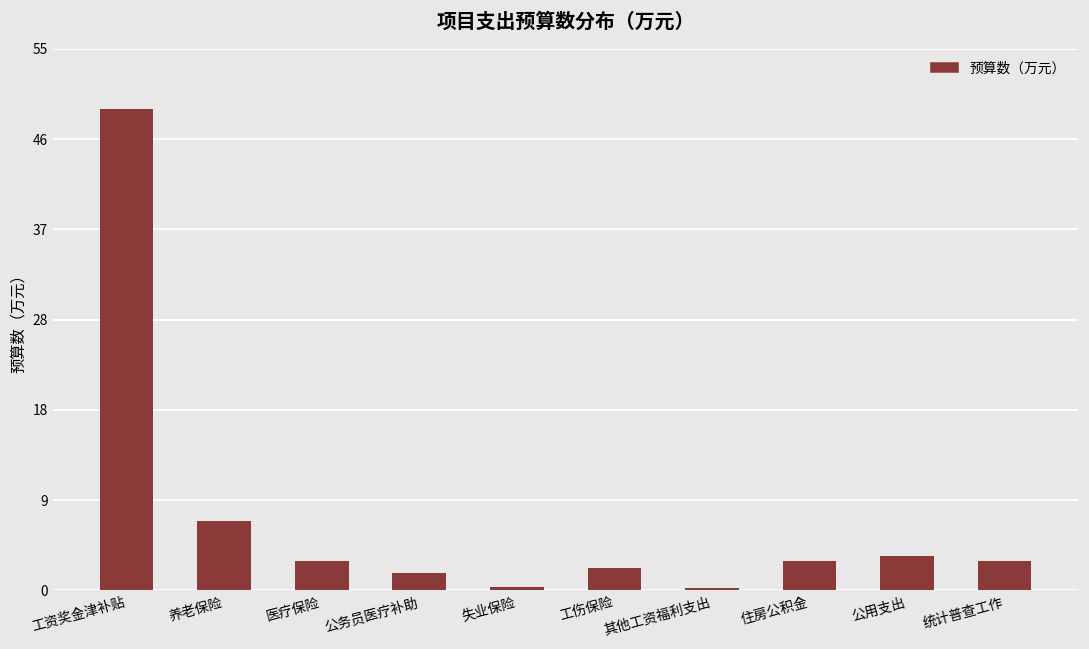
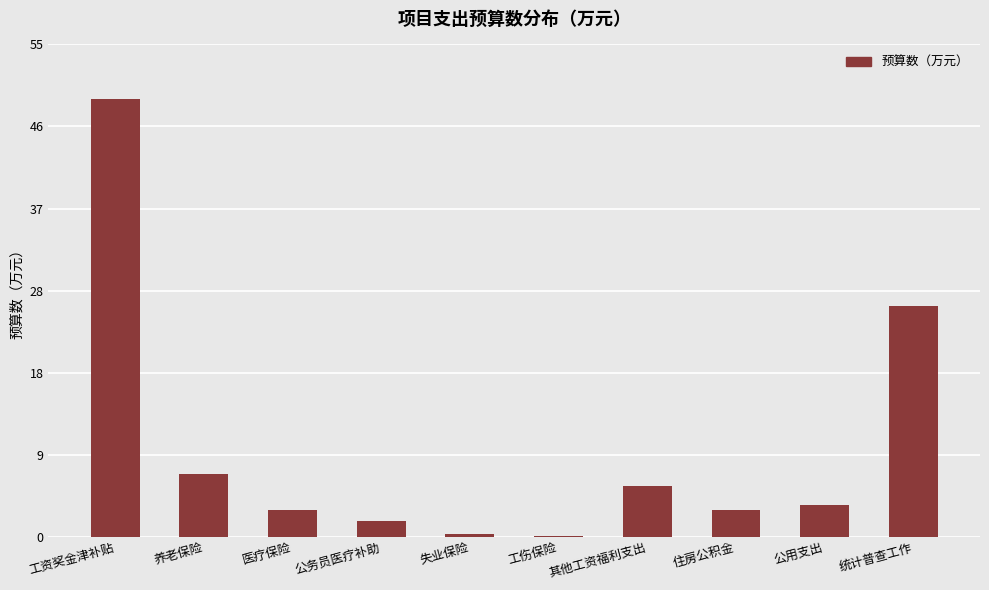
工伤保险: 2 -> 0
其他工资福利支出: 0 -> 6
统计普查工作: 3 -> 26
